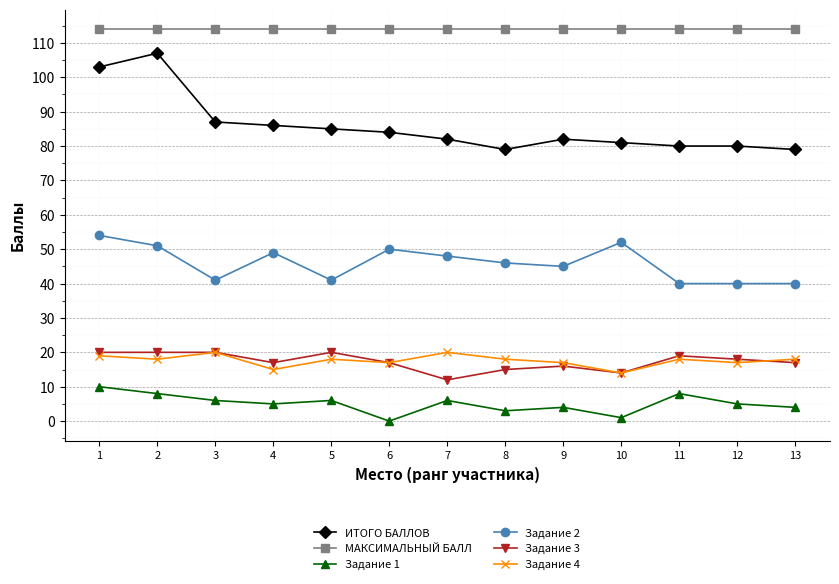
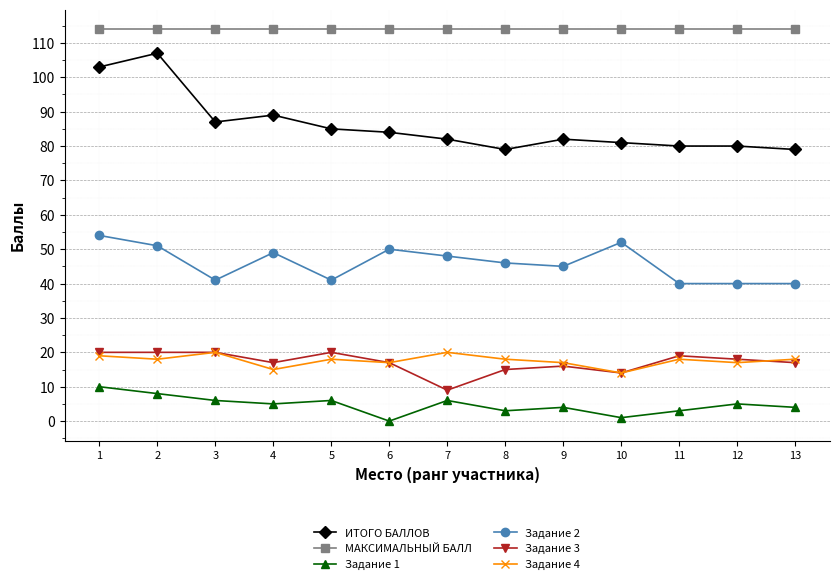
ИТОГО БАЛЛОВ, 4: 86 -> 89
Задание 3, 7: 12 -> 9
Задание 1, 11: 8 -> 3
